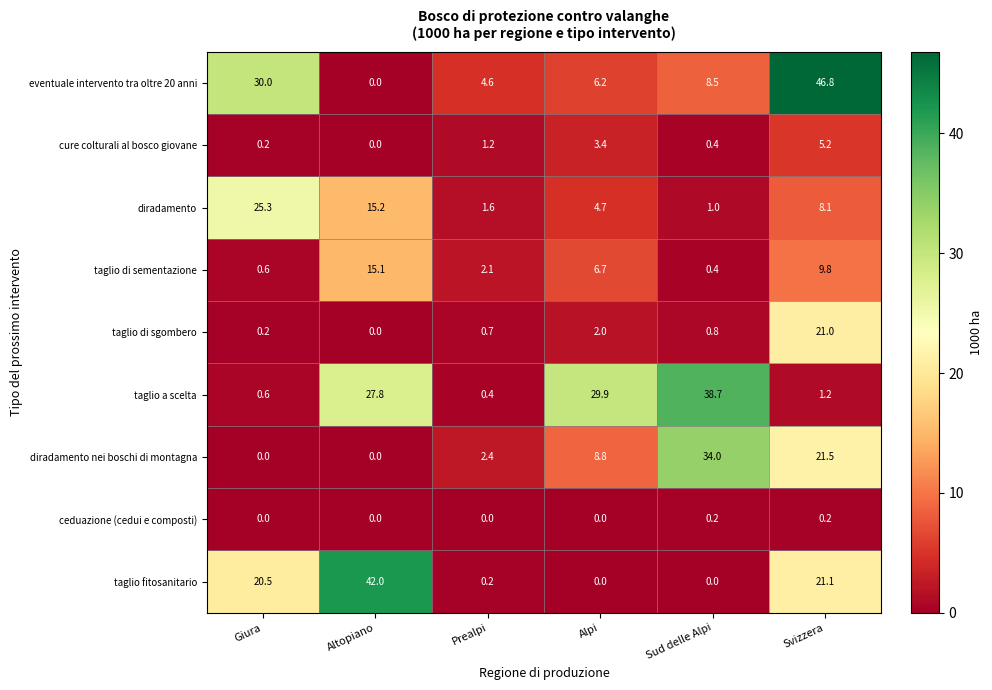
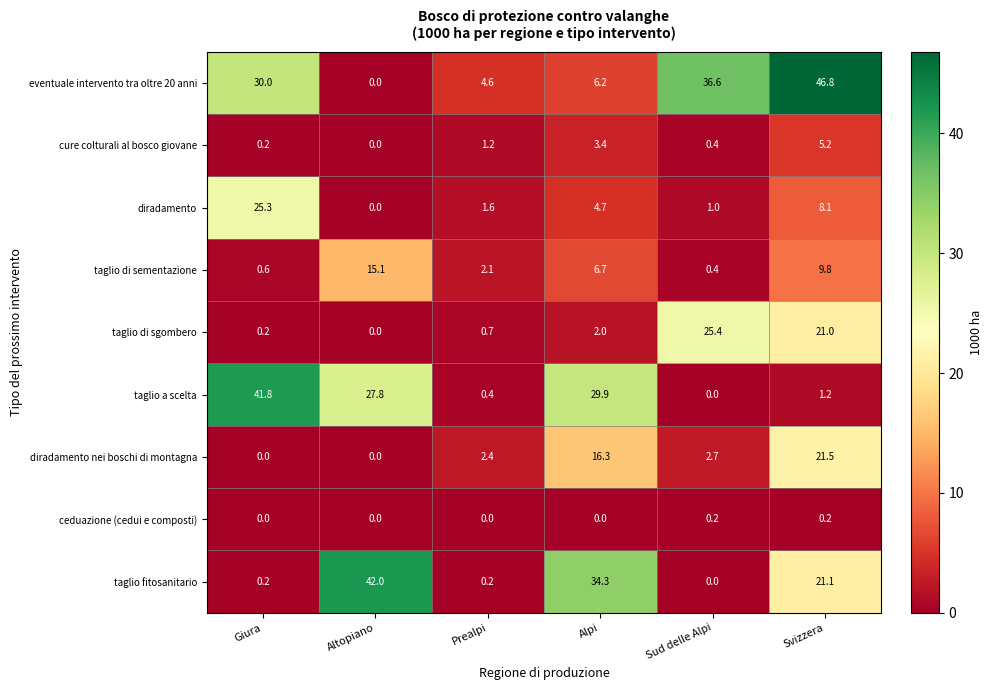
eventuale intervento tra oltre 20 anni, Sud delle Alpi: 8.5 -> 36.6
diradamento, Altopiano: 15.2 -> 0.0
taglio di sgombero, Sud delle Alpi: 0.8 -> 25.4
taglio a scelta, Giura: 0.6 -> 41.8
taglio a scelta, Sud delle Alpi: 38.7 -> 0.0
diradamento nei boschi di montagna, Alpi: 8.8 -> 16.3
diradamento nei boschi di montagna, Sud delle Alpi: 34.0 -> 2.7
taglio fitosanitario, Giura: 20.5 -> 0.2
taglio fitosanitario, Alpi: 0.0 -> 34.3
